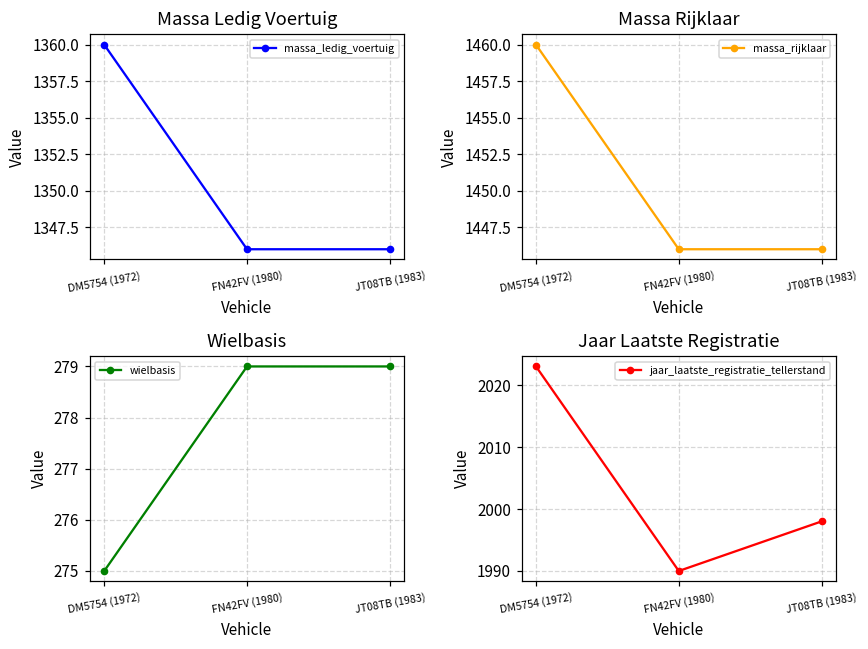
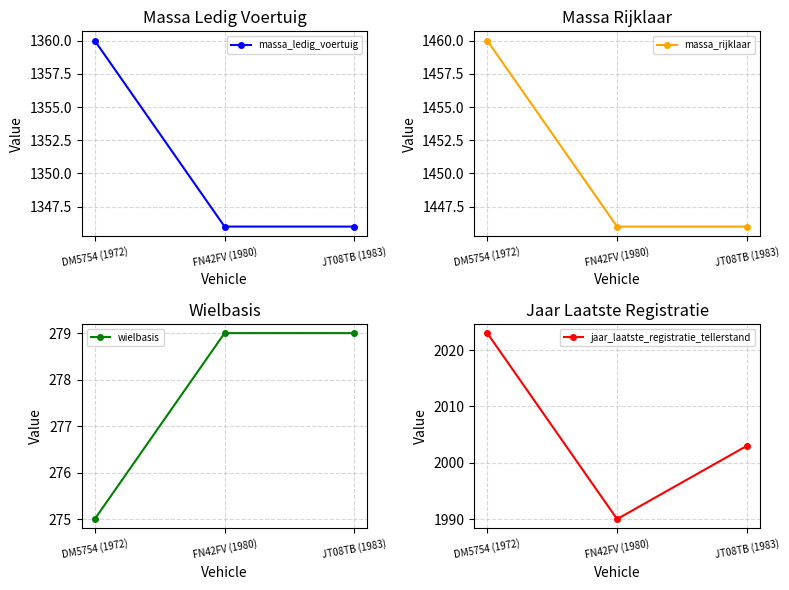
Jaar Laatste Registratie, JT08TB (1983): 1998 -> 2003
